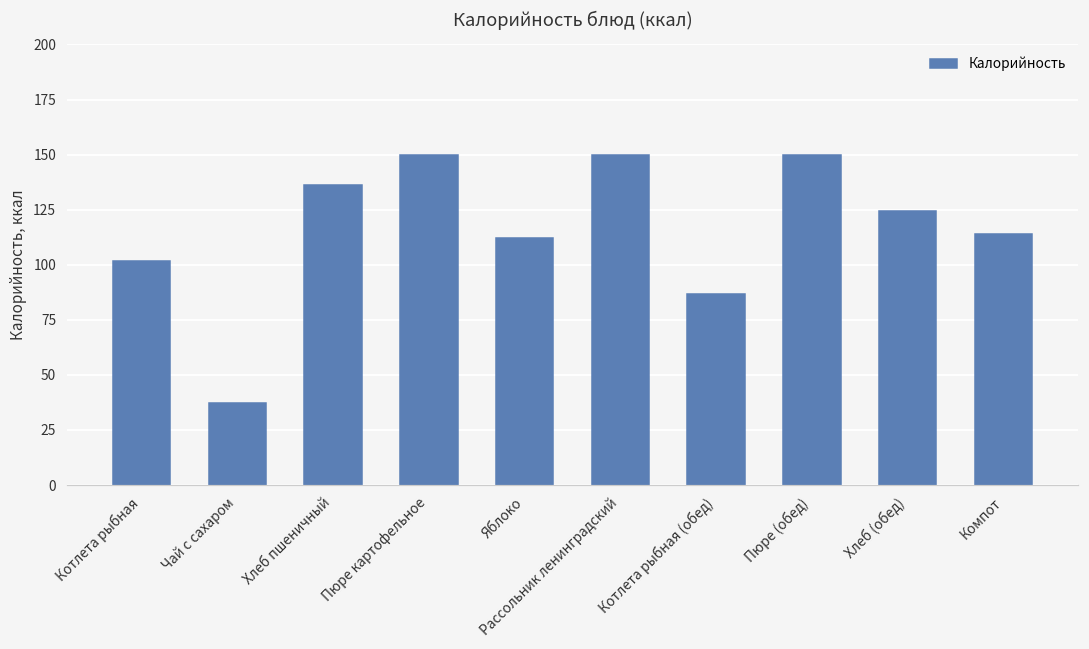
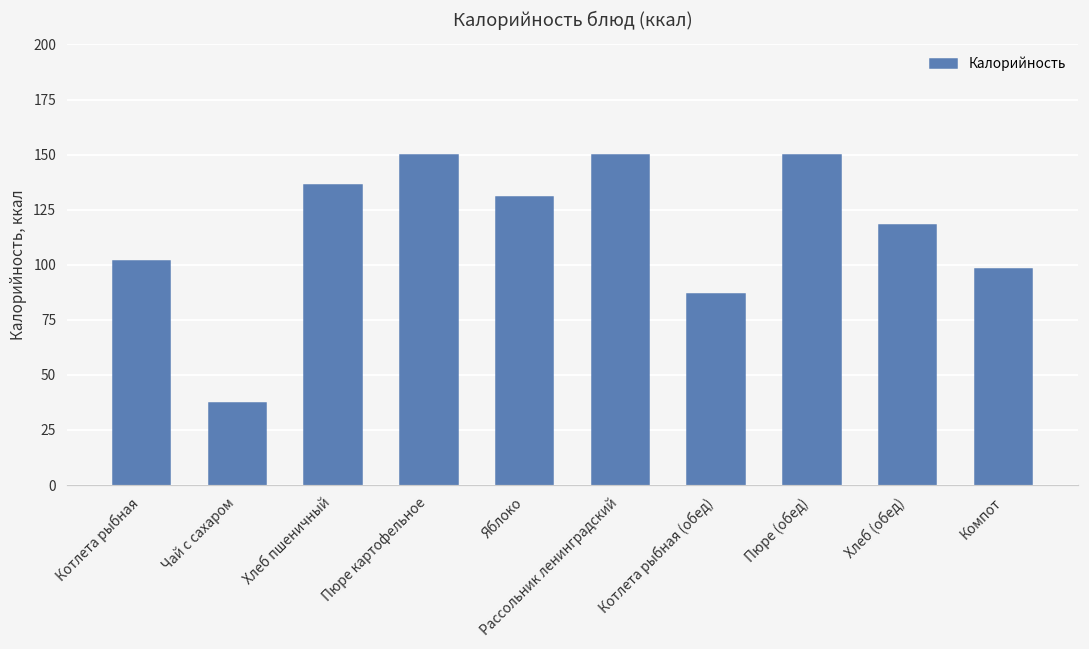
Яблоко: 112 -> 131
Хлеб (обед): 124 -> 118
Компот: 114 -> 98
